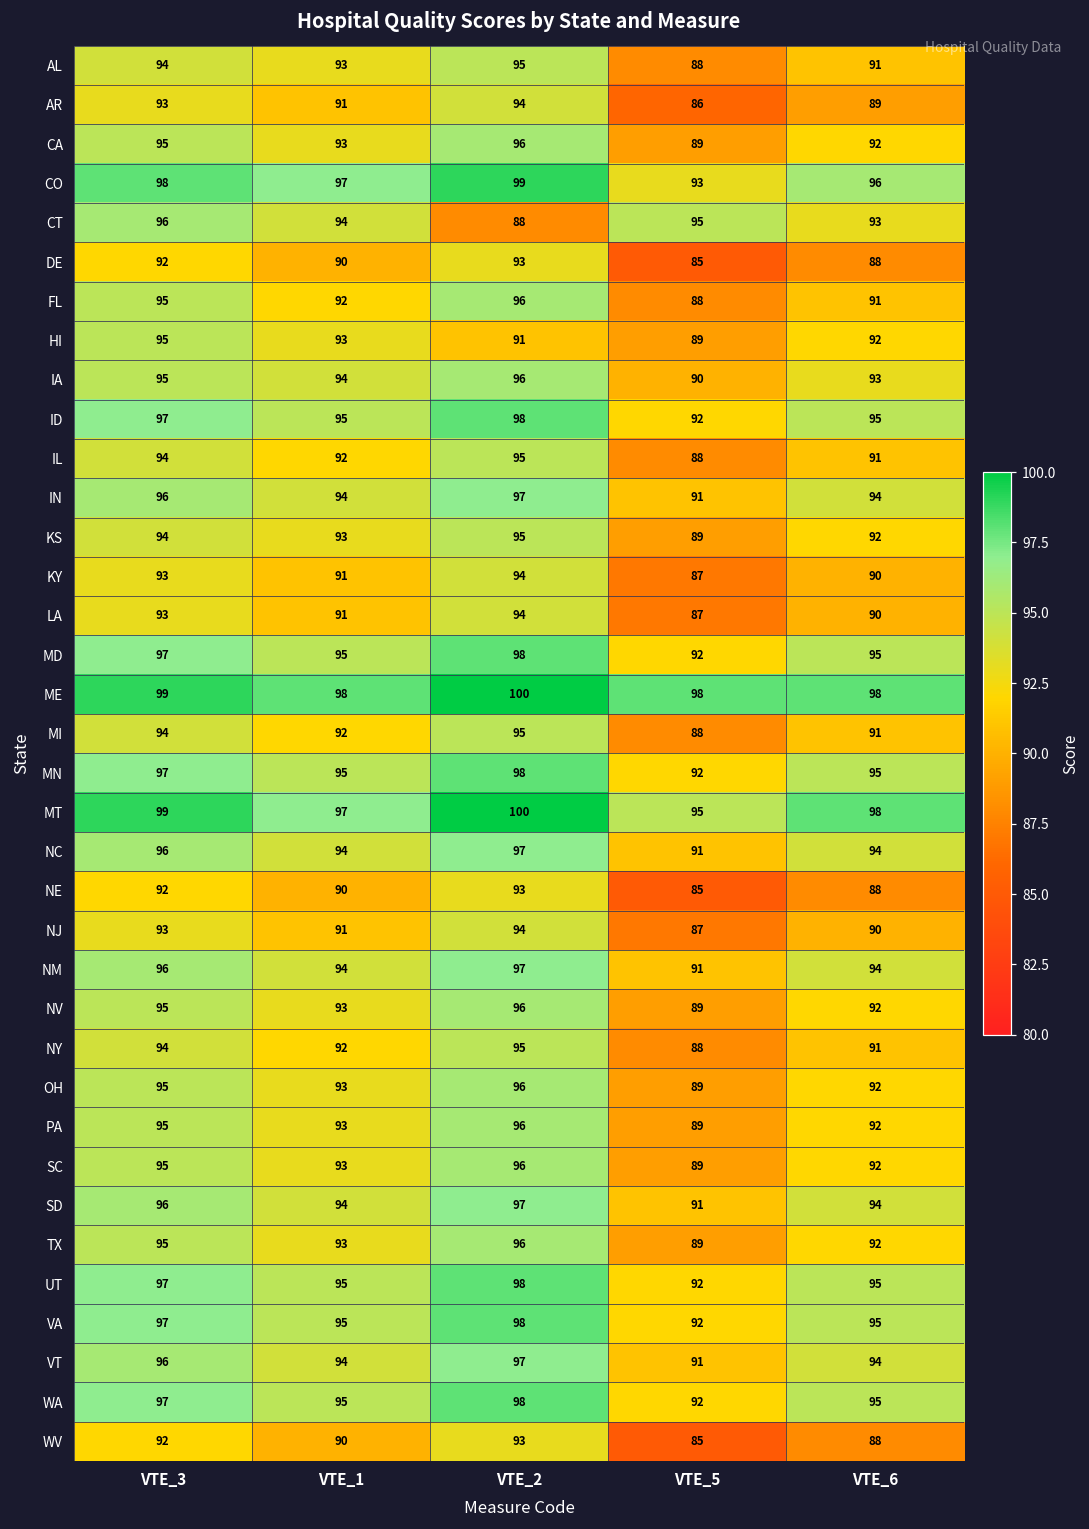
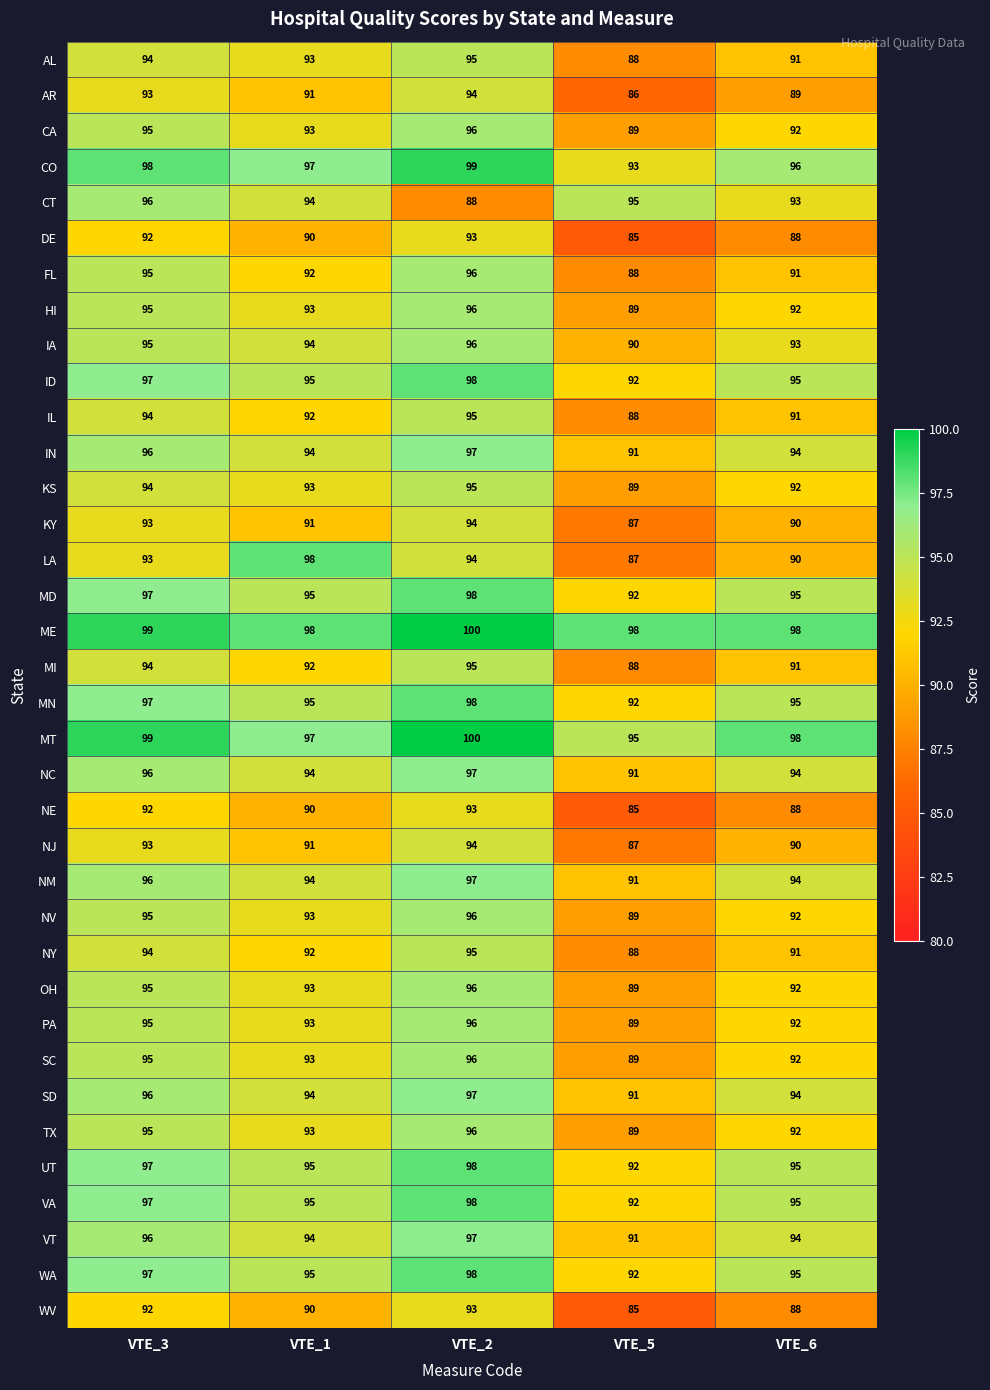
HI, VTE_2: 91 -> 96
LA, VTE_1: 91 -> 98
